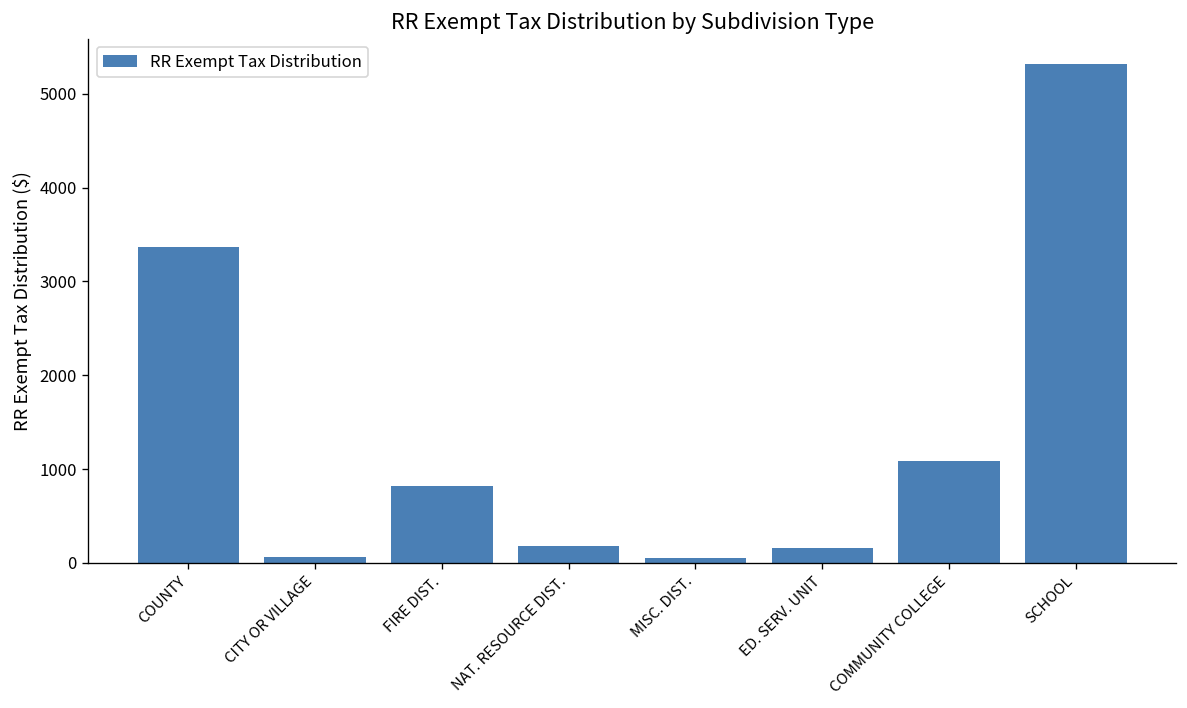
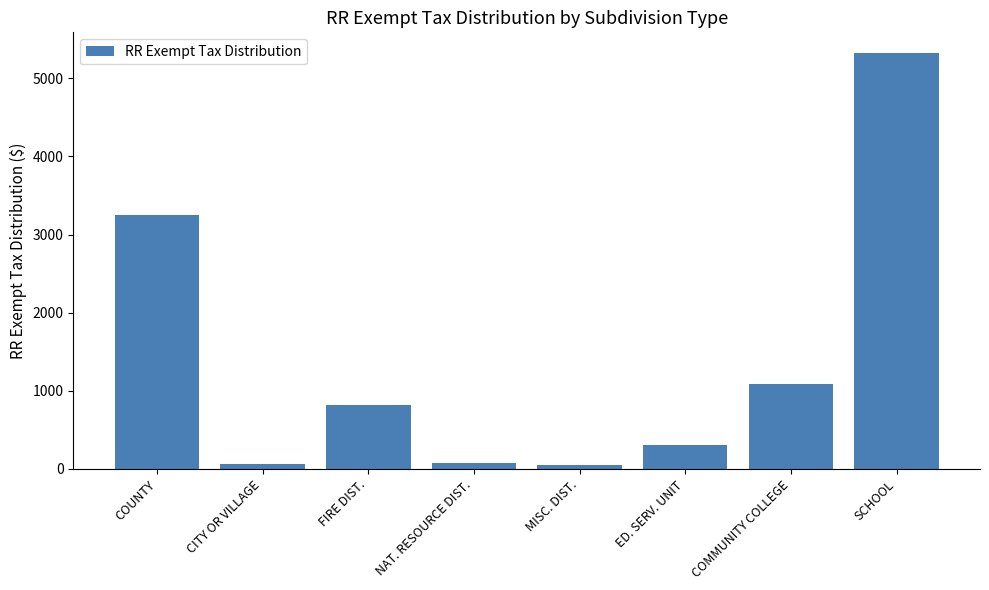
COUNTY: 3400 -> 3200
NAT. RESOURCE DIST.: 200 -> 100
ED. SERV. UNIT: 200 -> 300
